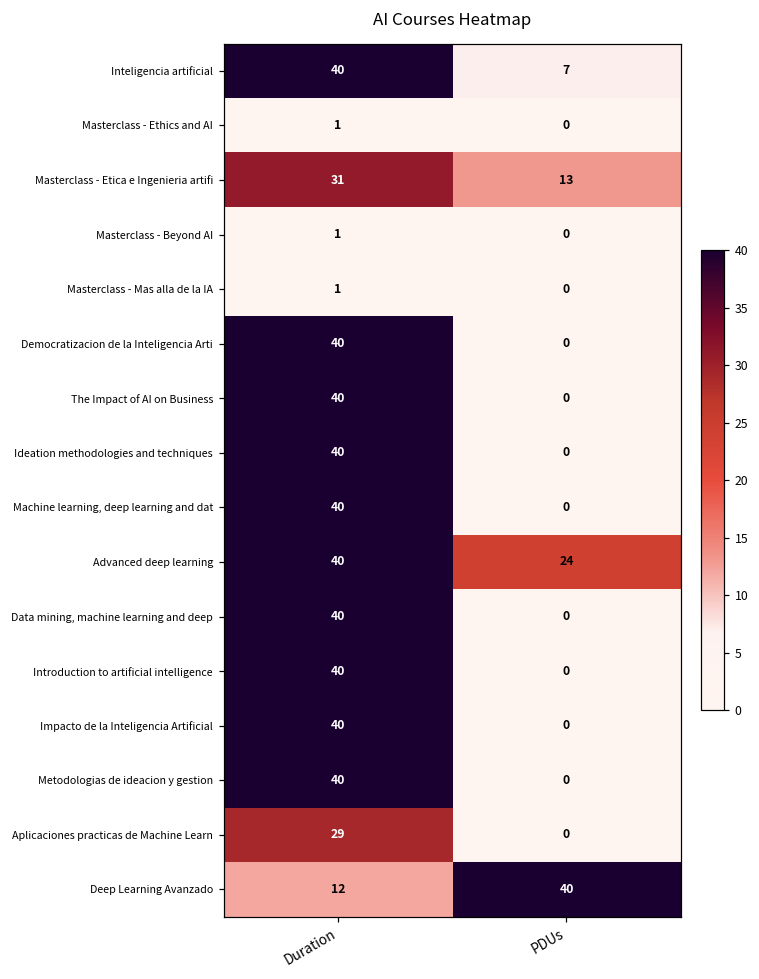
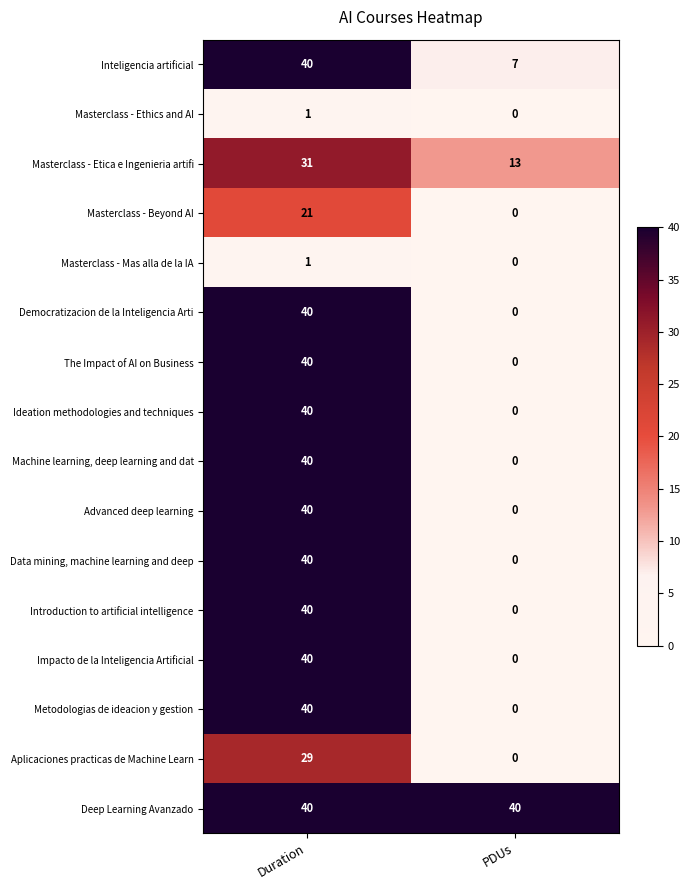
Masterclass - Beyond AI, Duration: 1 -> 21
Advanced deep learning, PDUs: 24 -> 0
Deep Learning Avanzado, Duration: 12 -> 40
